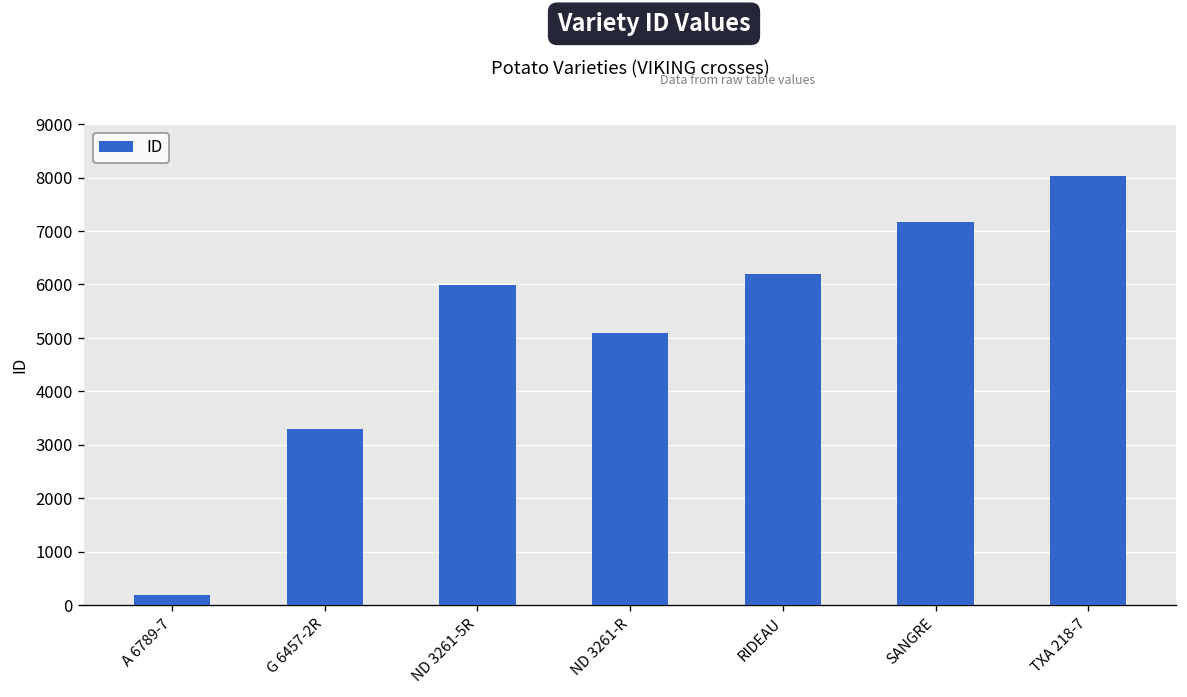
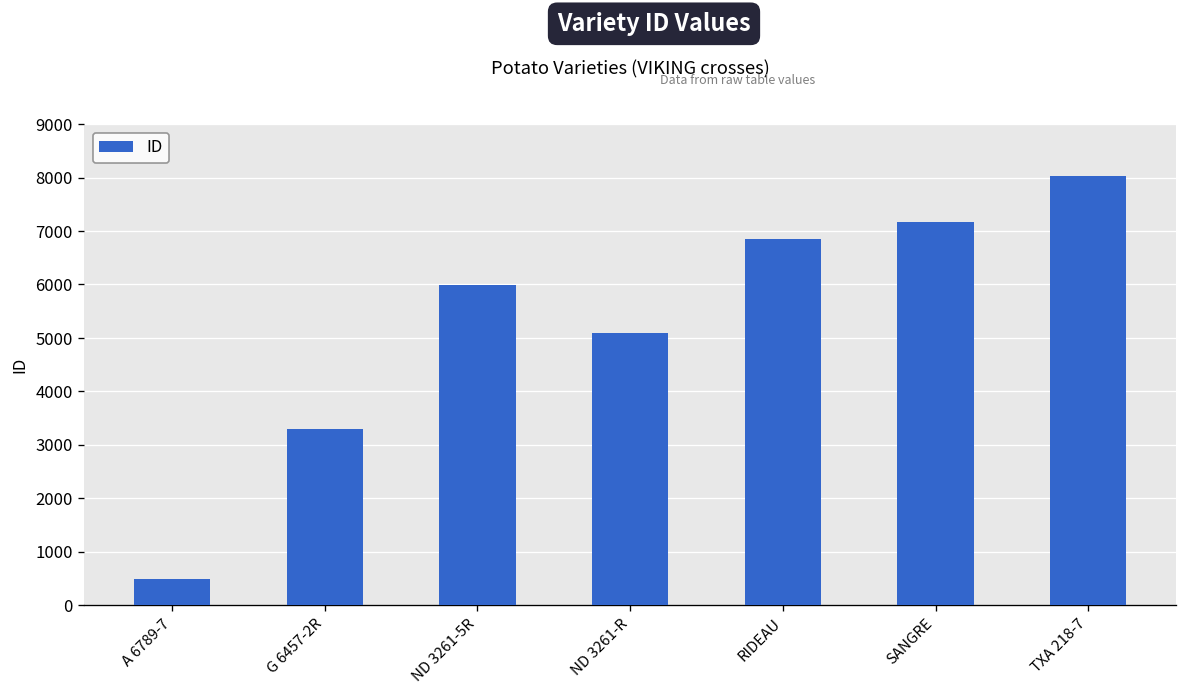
A 6789-7: 200 -> 500
RIDEAU: 6200 -> 6900
